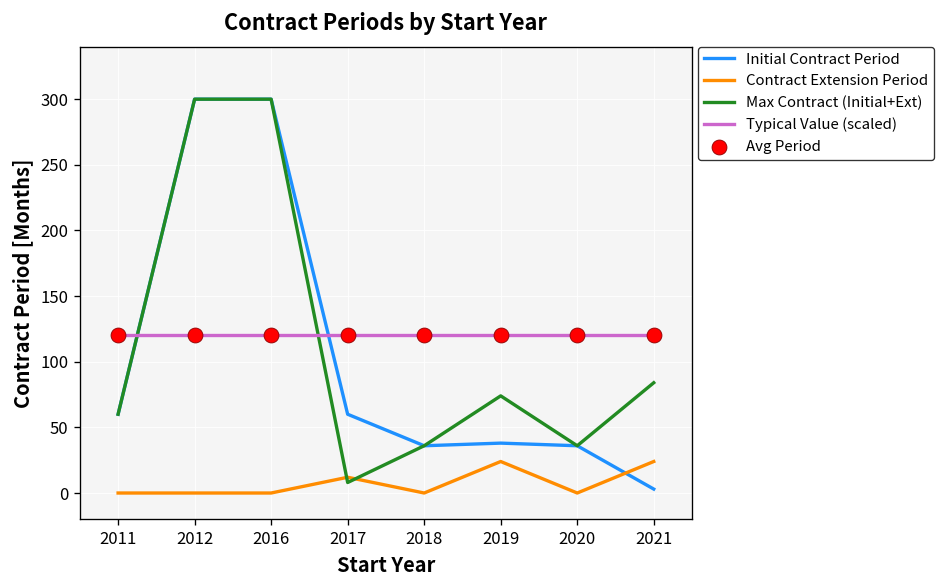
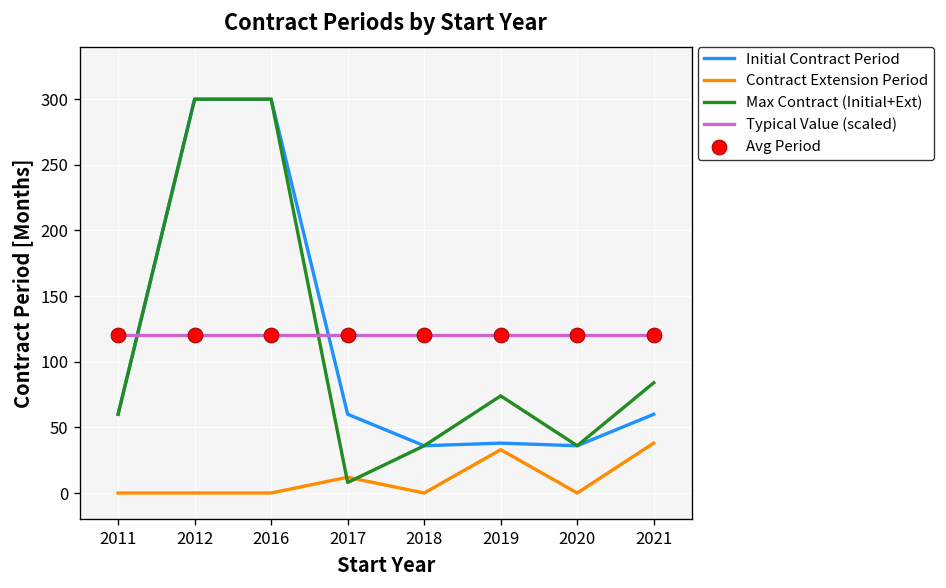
Contract Extension Period, 2019: 24 -> 33
Initial Contract Period, 2021: 3 -> 60
Contract Extension Period, 2021: 24 -> 38
